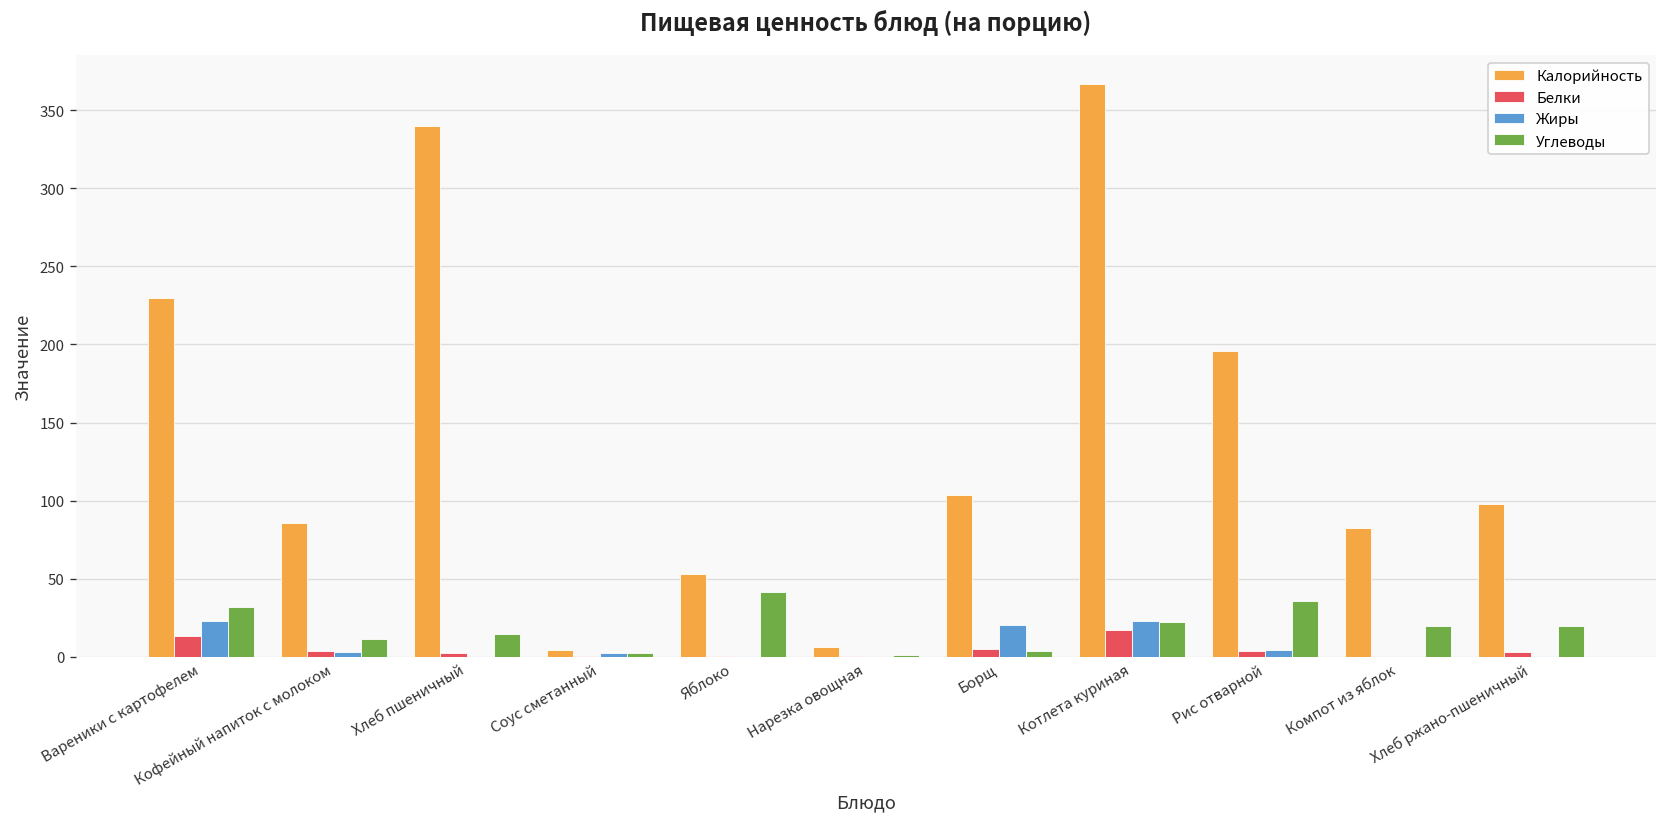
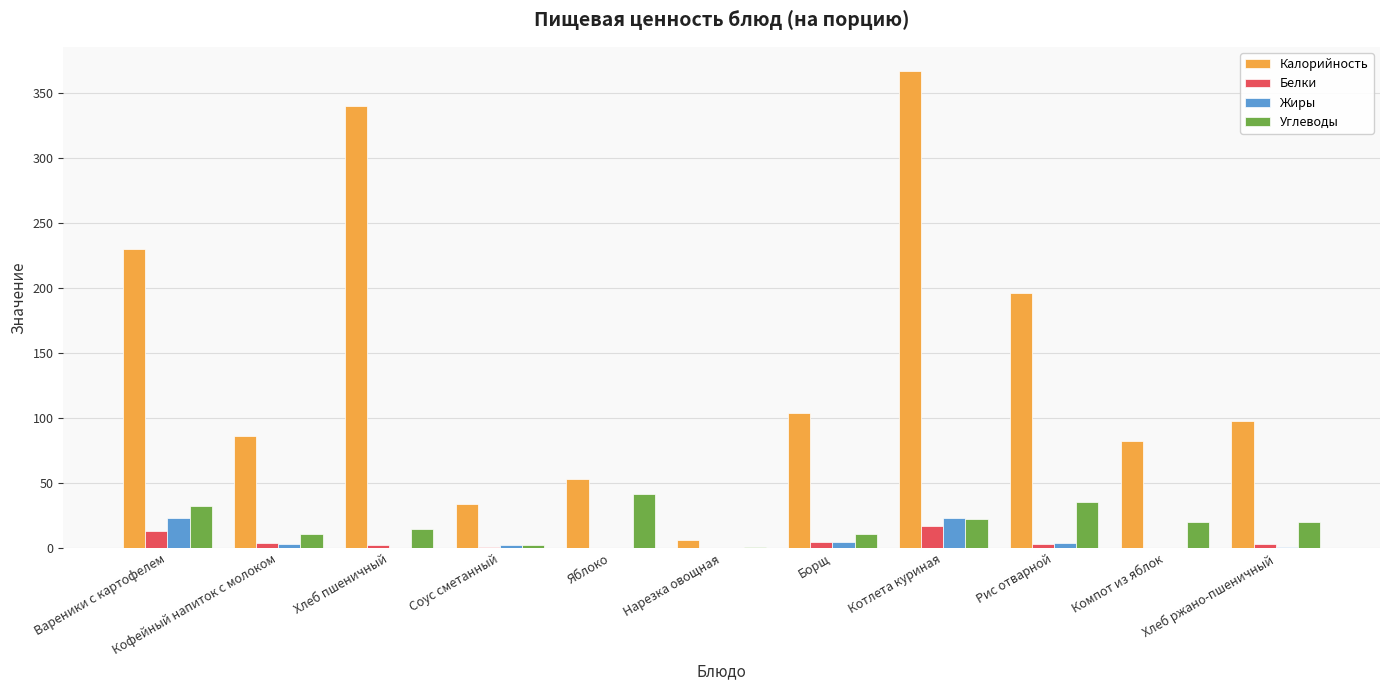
Калорийность, Соус сметанный: 5 -> 34
Жиры, Борщ: 20 -> 5
Углеводы, Борщ: 4 -> 11
